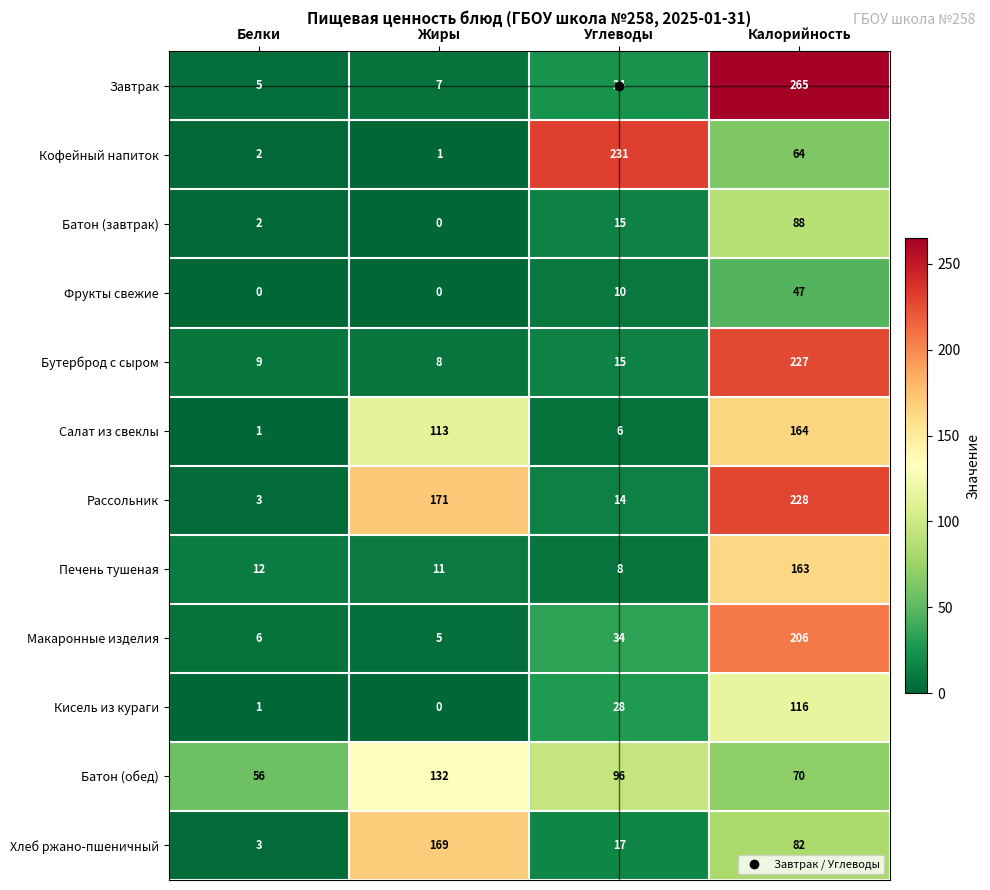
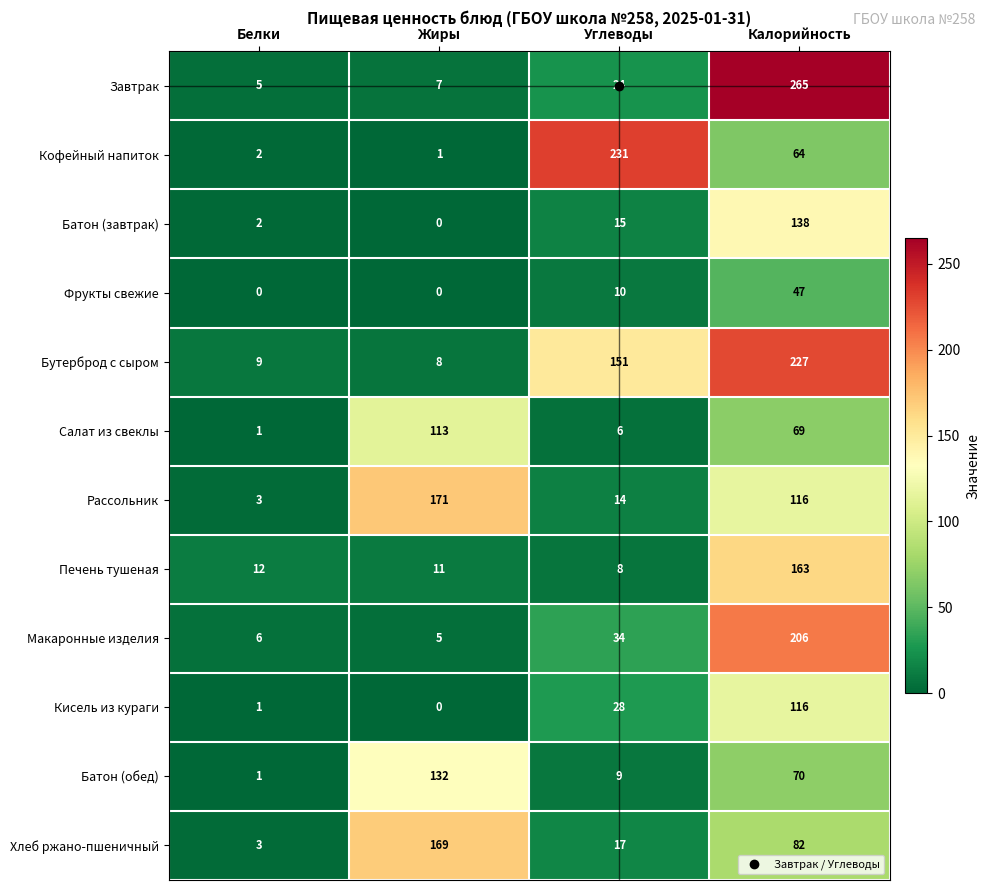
Батон (завтрак), Калорийность: 88 -> 138
Бутерброд с сыром, Углеводы: 15 -> 151
Салат из свеклы, Калорийность: 164 -> 69
Рассольник, Калорийность: 228 -> 116
Батон (обед), Белки: 56 -> 1
Батон (обед), Углеводы: 96 -> 9
